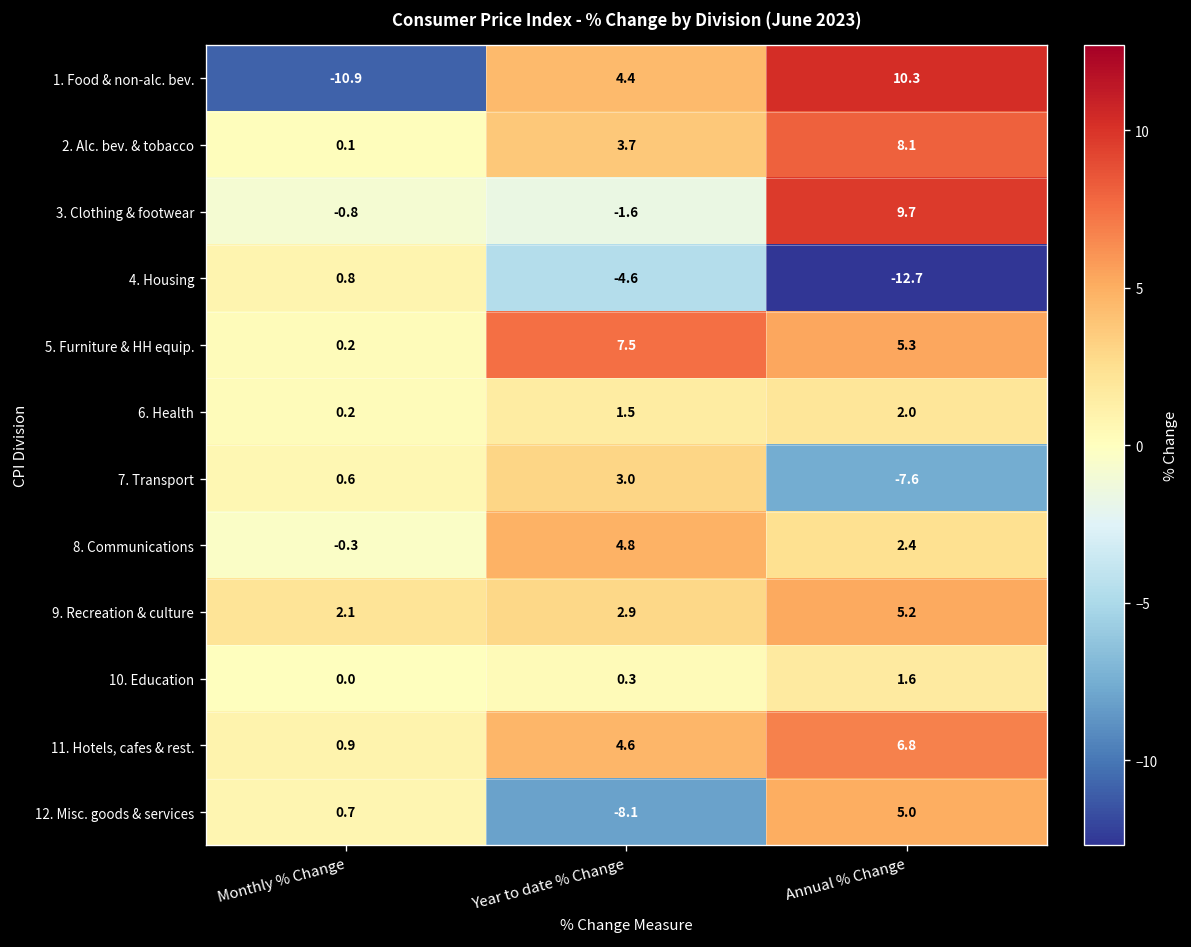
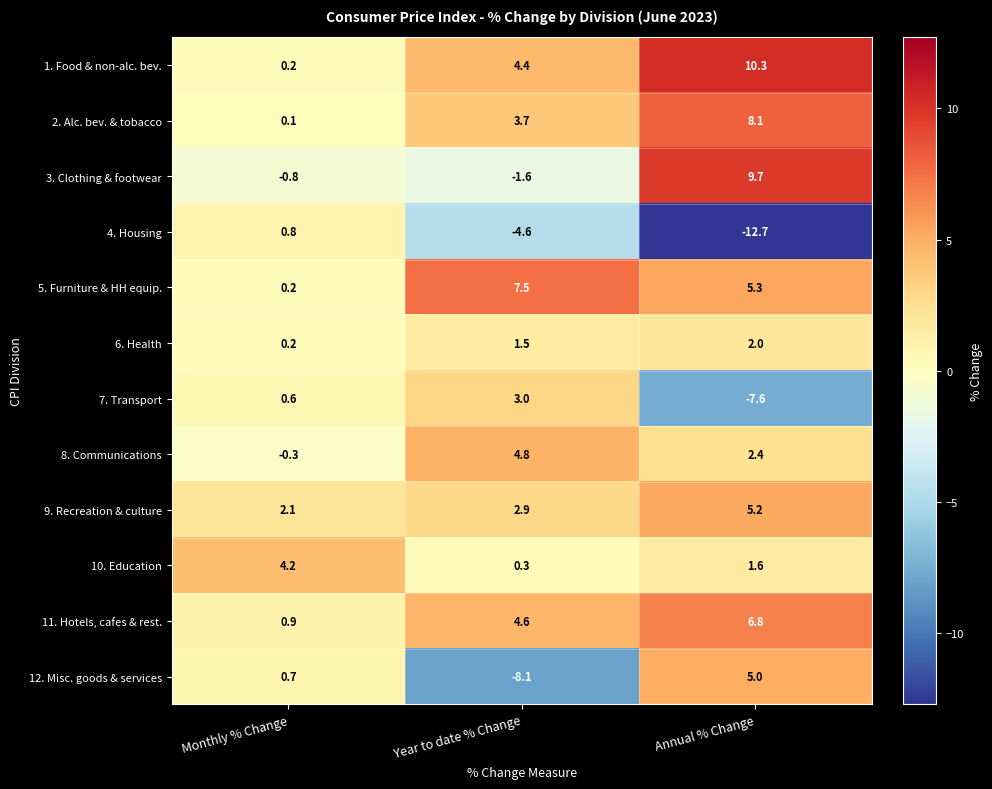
1. Food & non-alc. bev., Monthly % Change: -10.9 -> 0.2
10. Education, Monthly % Change: 0.0 -> 4.2
